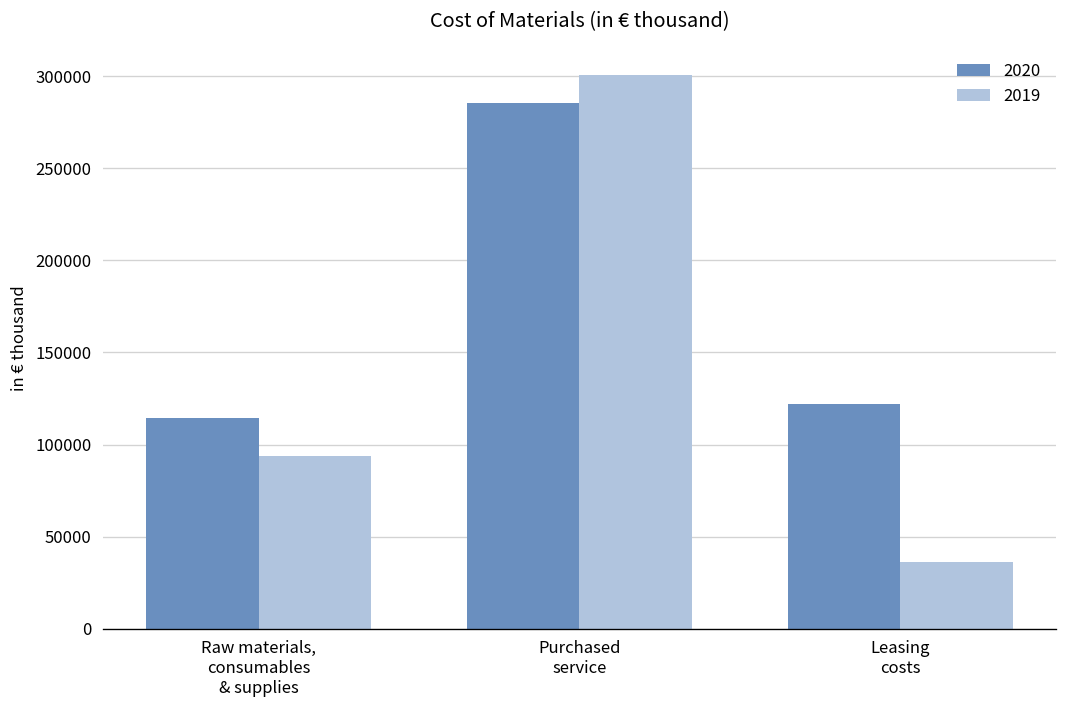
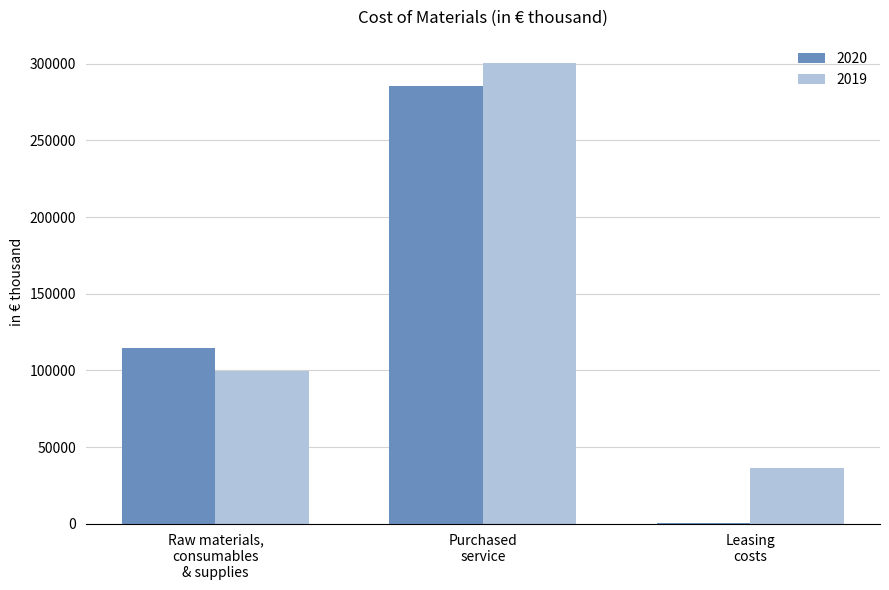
2019, Raw materials, consumables & supplies: 94000 -> 100000
2020, Leasing costs: 122000 -> 1000
